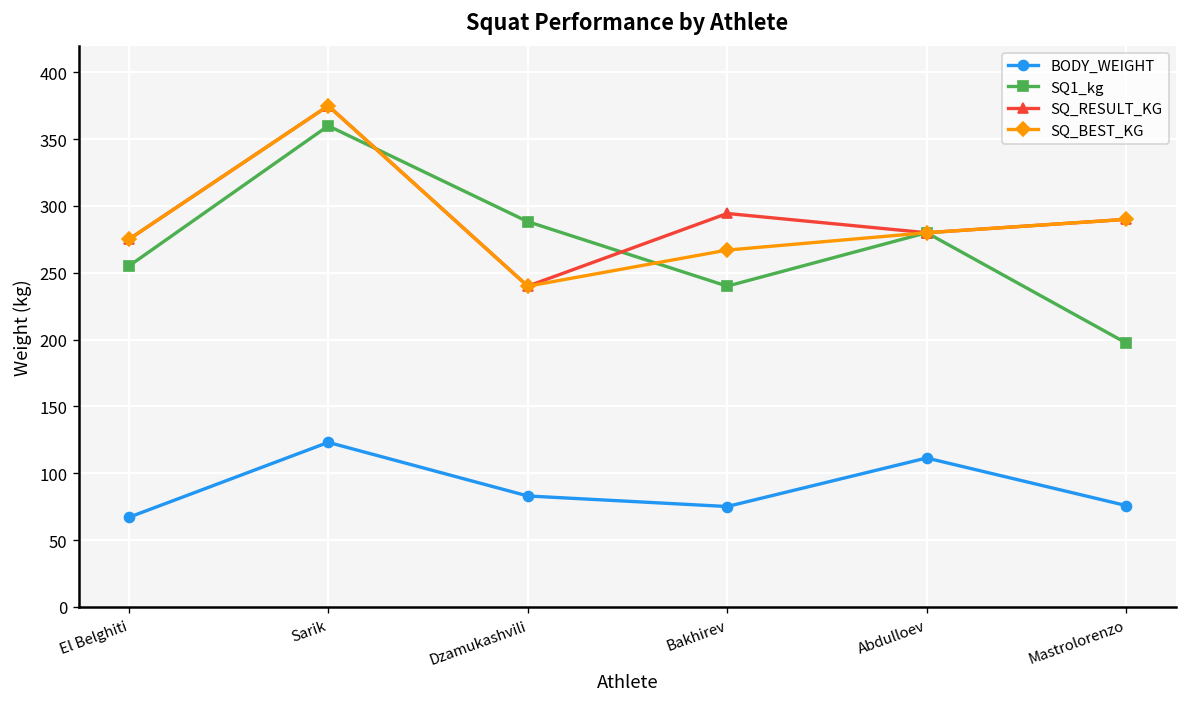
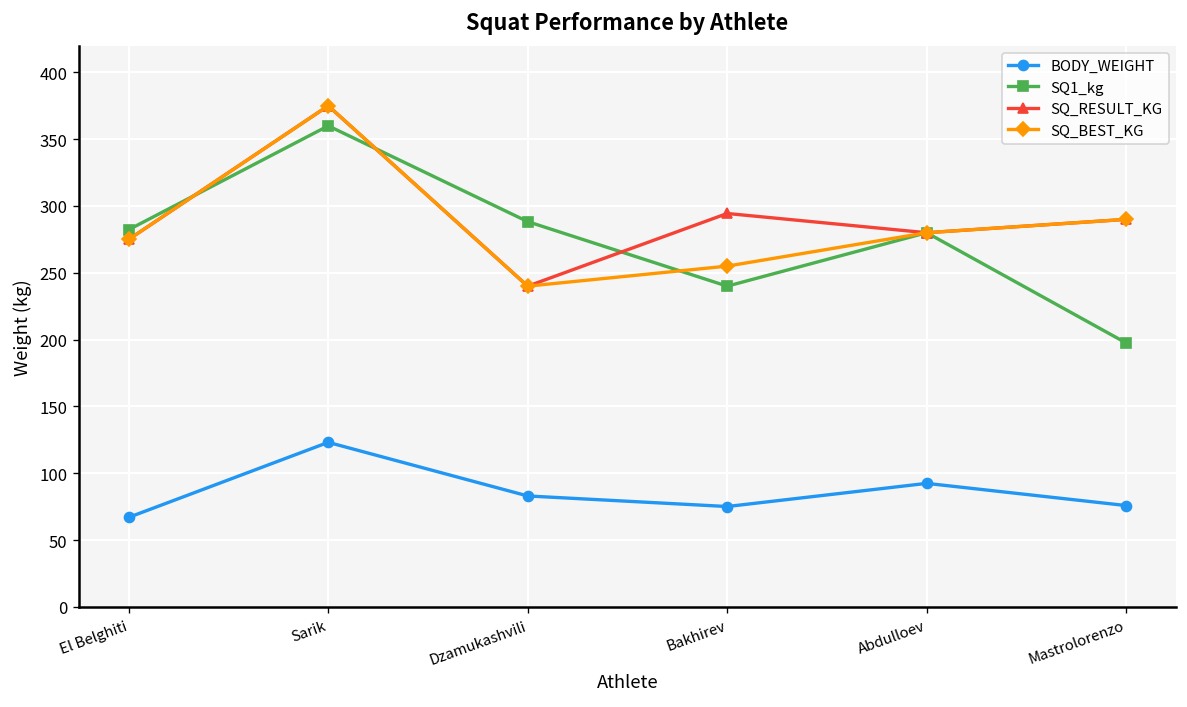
SQ1_kg, El Belghiti: 255 -> 282
SQ_BEST_KG, Bakhirev: 267 -> 255
BODY_WEIGHT, Abdulloev: 111 -> 92
